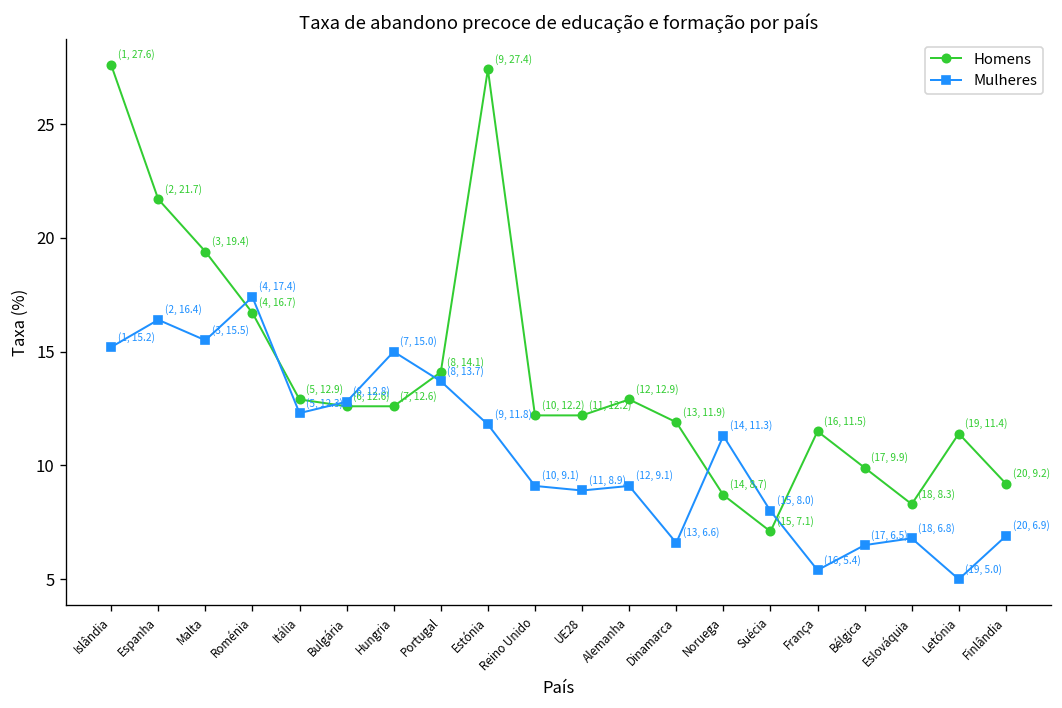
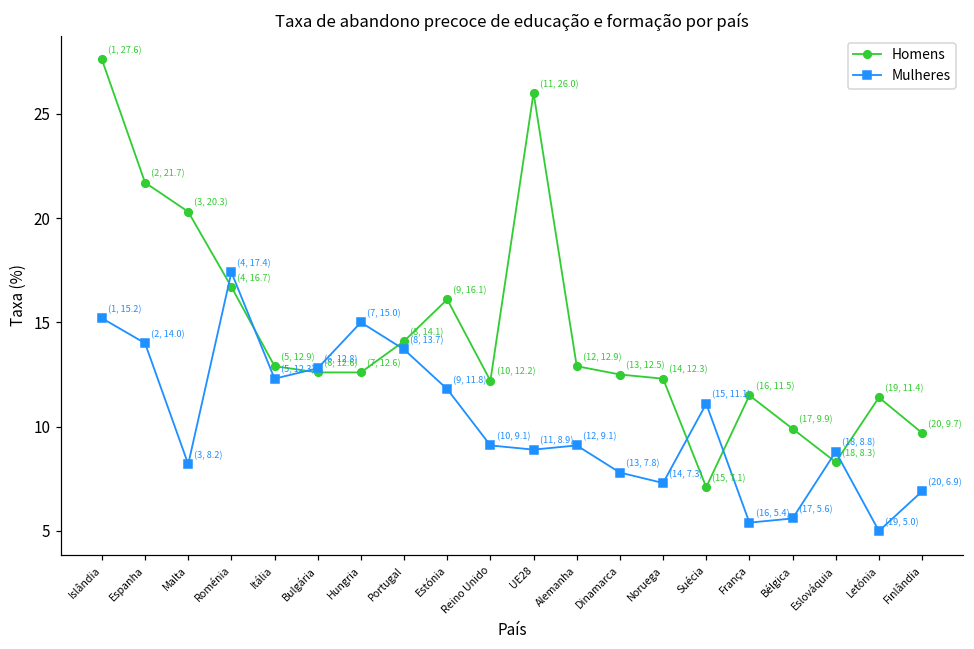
Mulheres, Espanha: 16.4 -> 14.0
Homens, Malta: 19.4 -> 20.3
Mulheres, Malta: 15.5 -> 8.2
Homens, Estónia: 27.4 -> 16.1
Homens, UE28: 12.2 -> 26.0
Homens, Dinamarca: 11.9 -> 12.5
Mulheres, Dinamarca: 6.6 -> 7.8
Homens, Noruega: 8.7 -> 12.3
Mulheres, Noruega: 11.3 -> 7.3
Mulheres, Suécia: 8.0 -> 11.1
Mulheres, Bélgica: 6.5 -> 5.6
Mulheres, Eslováquia: 6.8 -> 8.8
Homens, Finlândia: 9.2 -> 9.7
